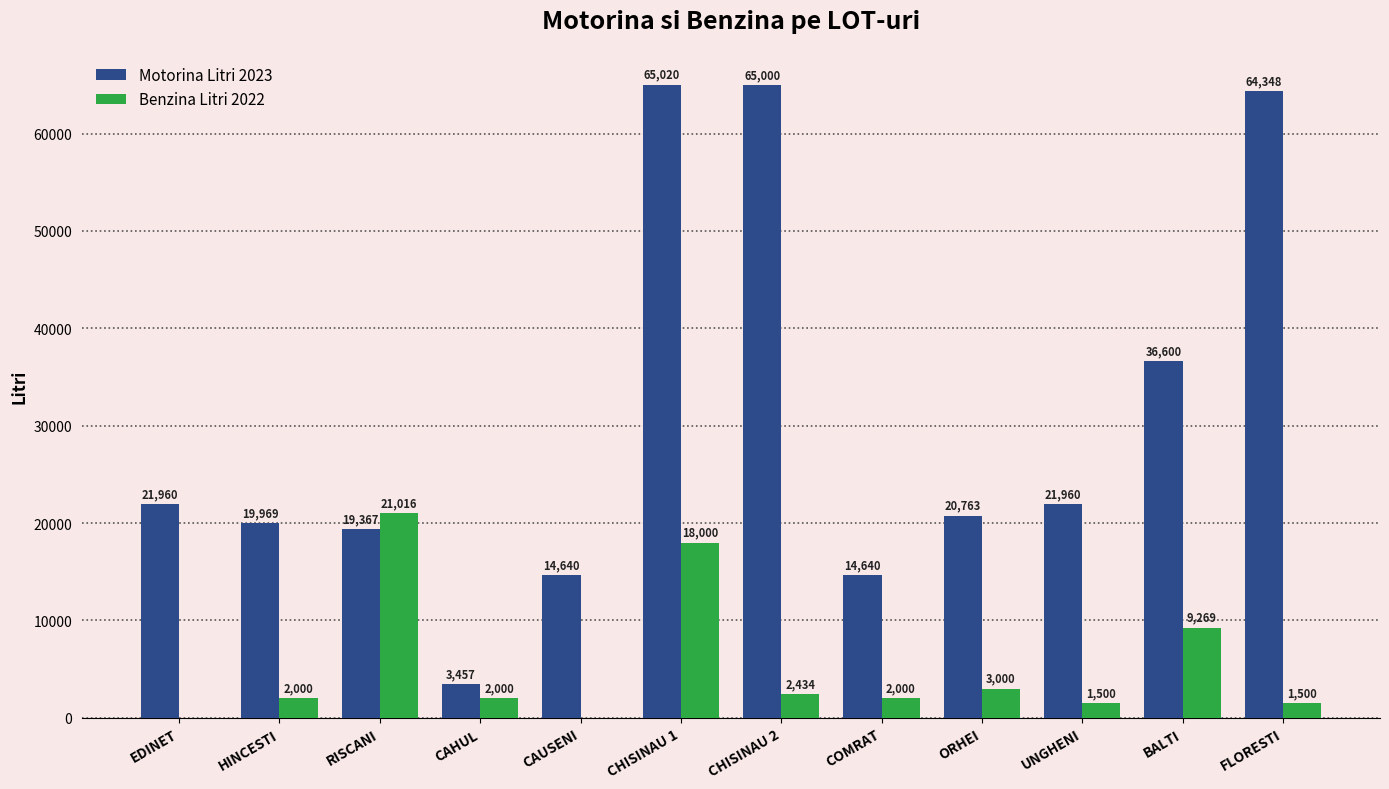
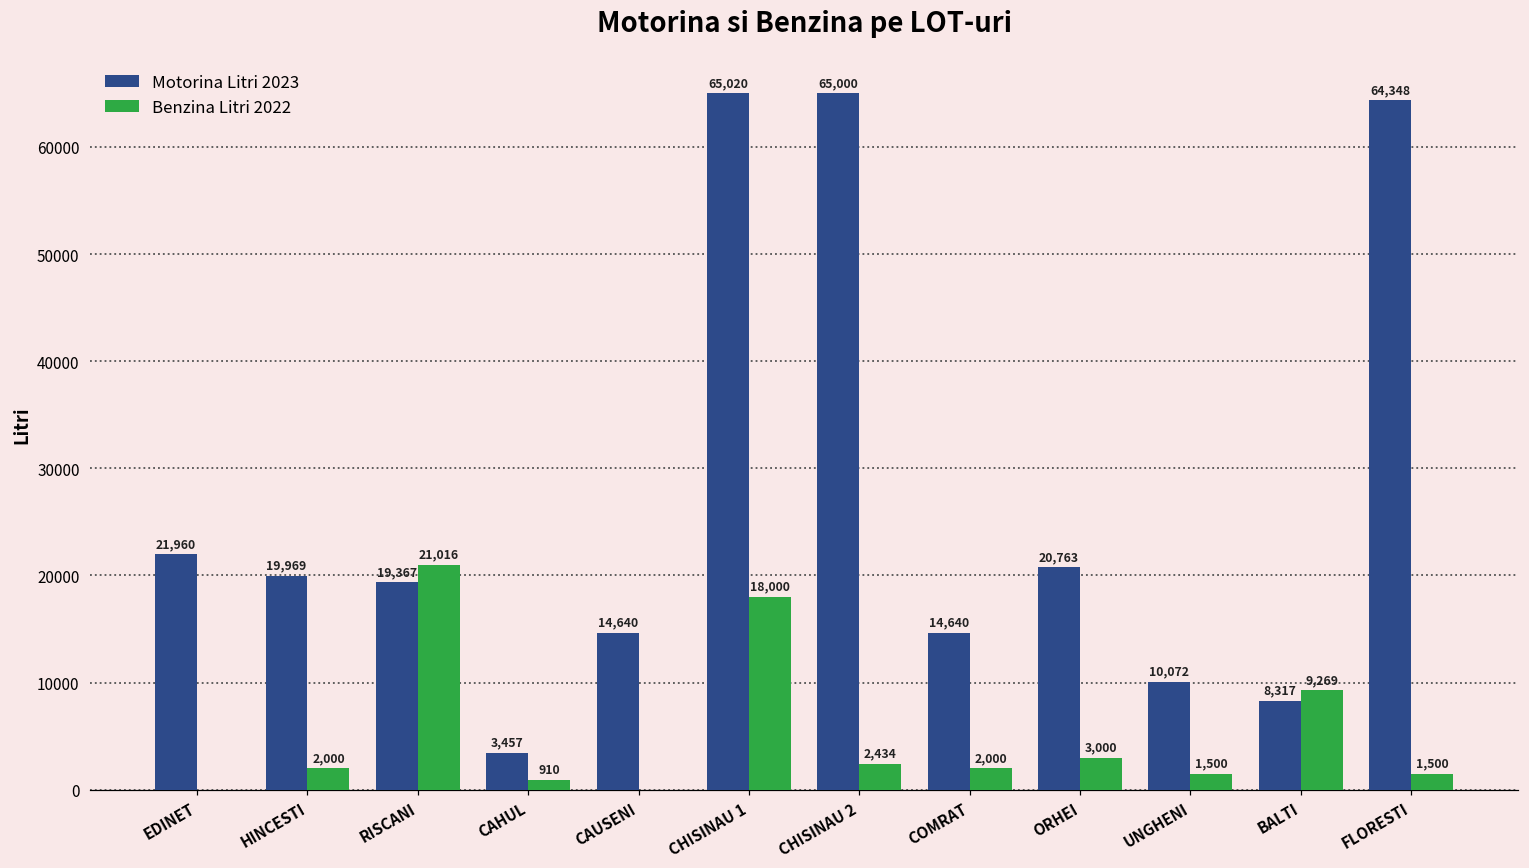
Benzina Litri 2022, CAHUL: 2,000 -> 910
Motorina Litri 2023, UNGHENI: 21,960 -> 10,072
Motorina Litri 2023, BALTI: 36,600 -> 8,317
